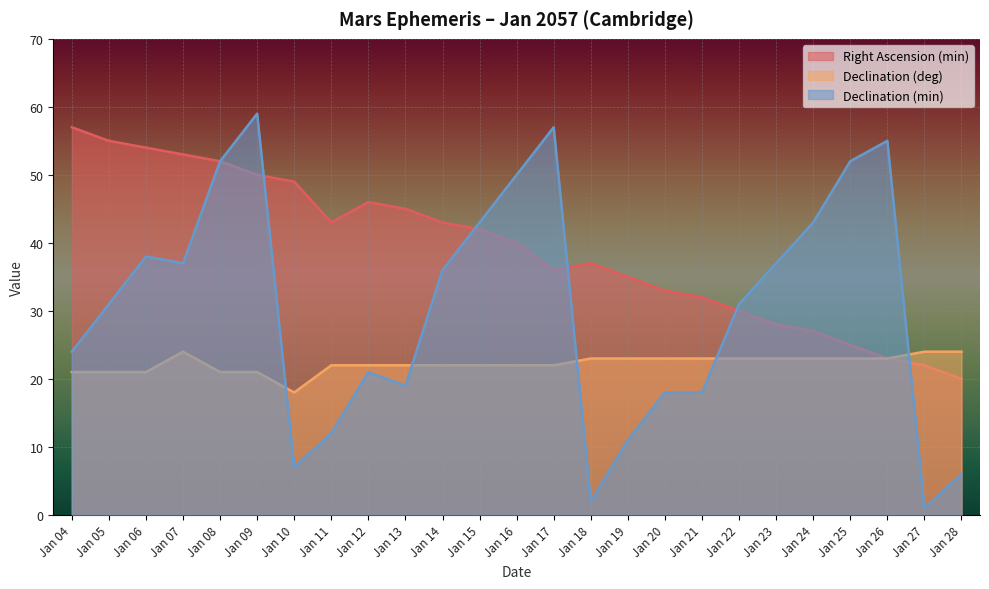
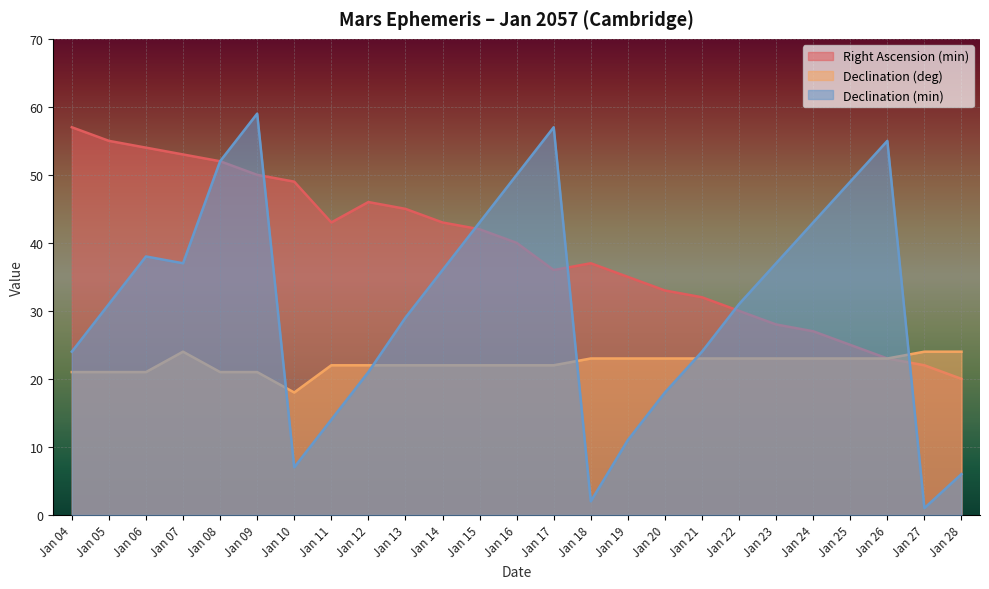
Declination (min), Jan 11: 12 -> 14
Declination (min), Jan 13: 19 -> 29
Declination (min), Jan 21: 18 -> 24
Declination (min), Jan 25: 52 -> 49
